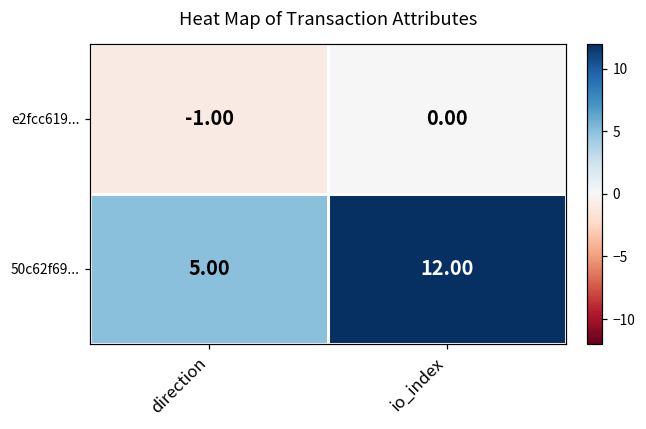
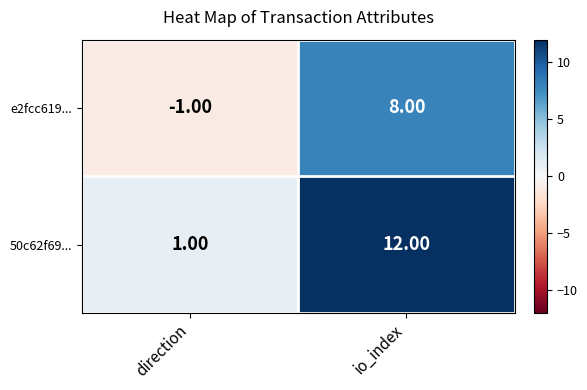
e2fcc619..., io_index: 0.00 -> 8.00
50c62f69..., direction: 5.00 -> 1.00
